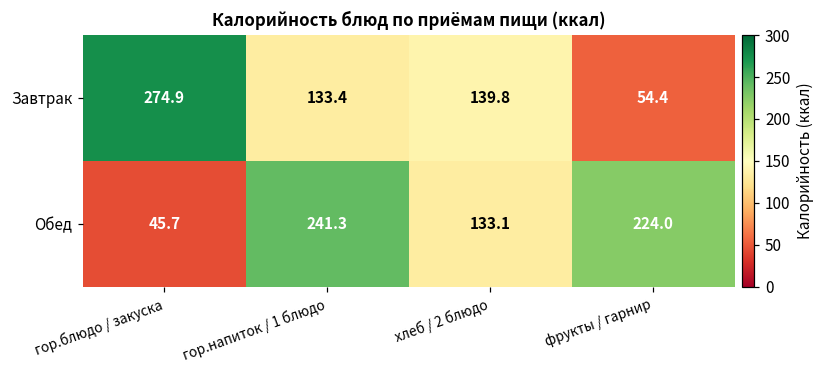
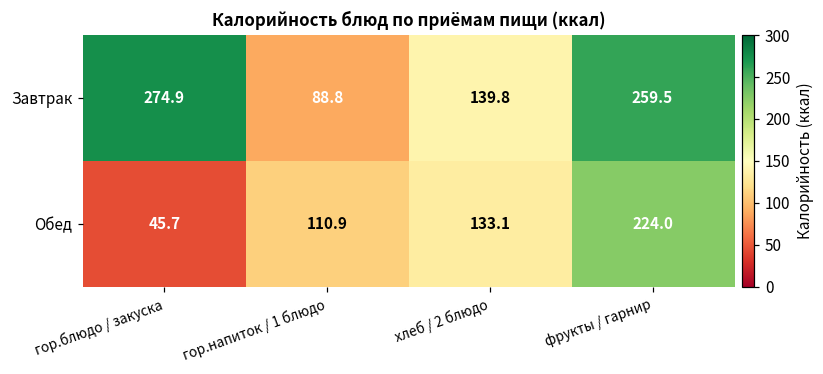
Завтрак, гор.напиток / 1 блюдо: 133.4 -> 88.8
Завтрак, фрукты / гарнир: 54.4 -> 259.5
Обед, гор.напиток / 1 блюдо: 241.3 -> 110.9
